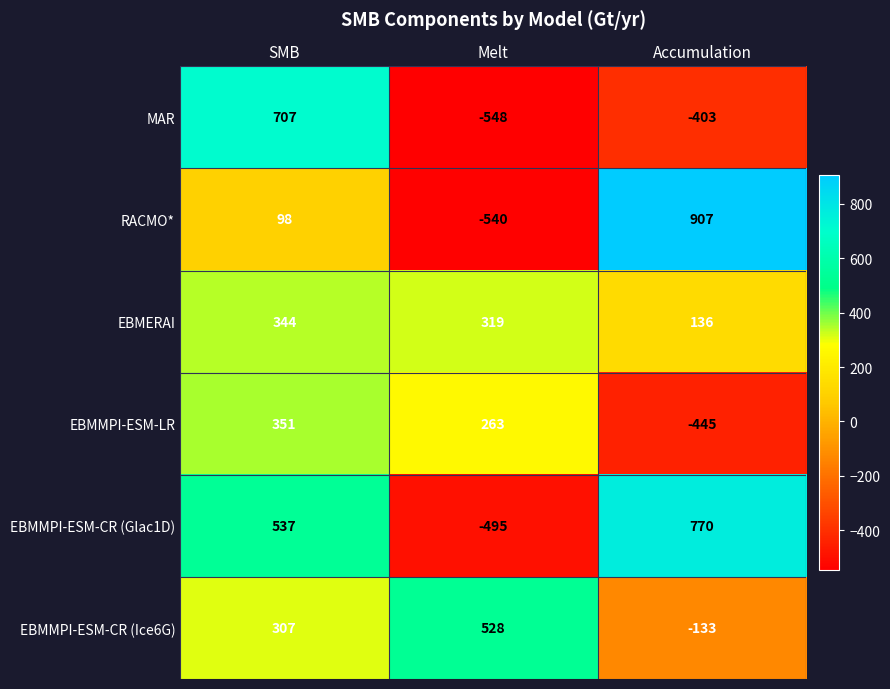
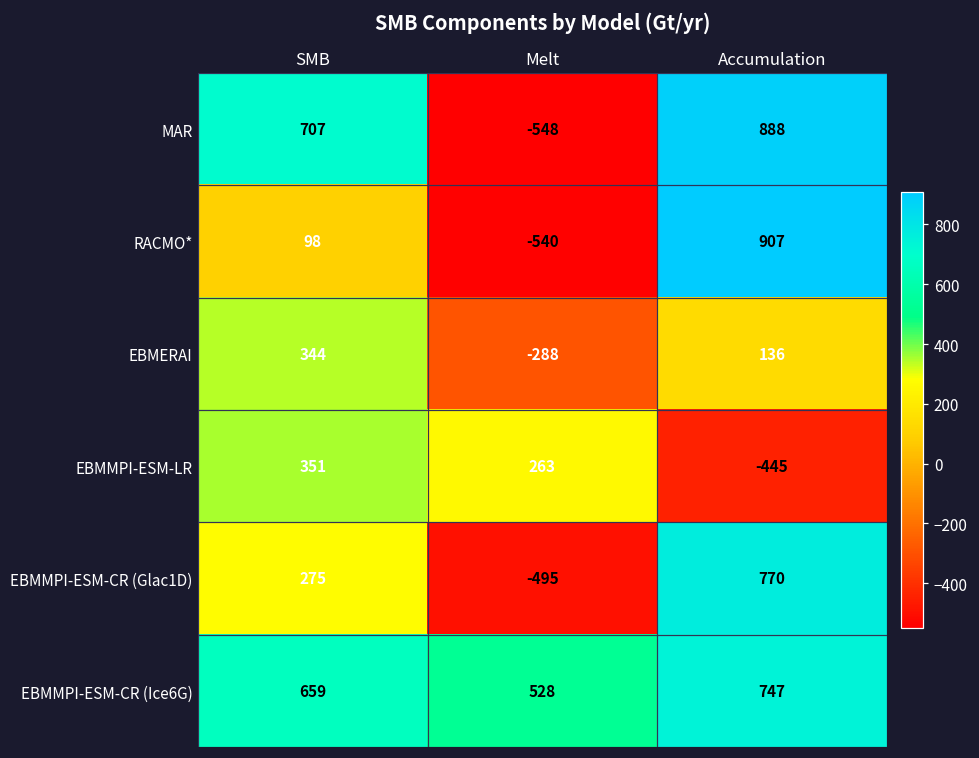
MAR, Accumulation: -403 -> 888
EBMERAI, Melt: 319 -> -288
EBMMPI-ESM-CR (Glac1D), SMB: 537 -> 275
EBMMPI-ESM-CR (Ice6G), SMB: 307 -> 659
EBMMPI-ESM-CR (Ice6G), Accumulation: -133 -> 747
